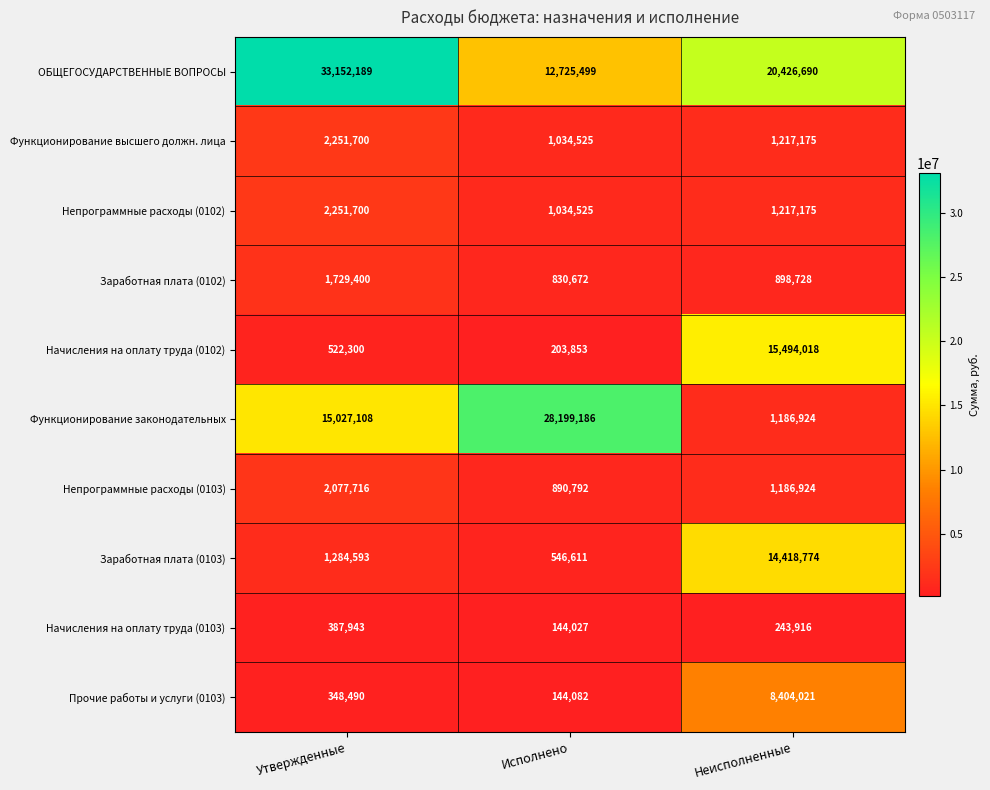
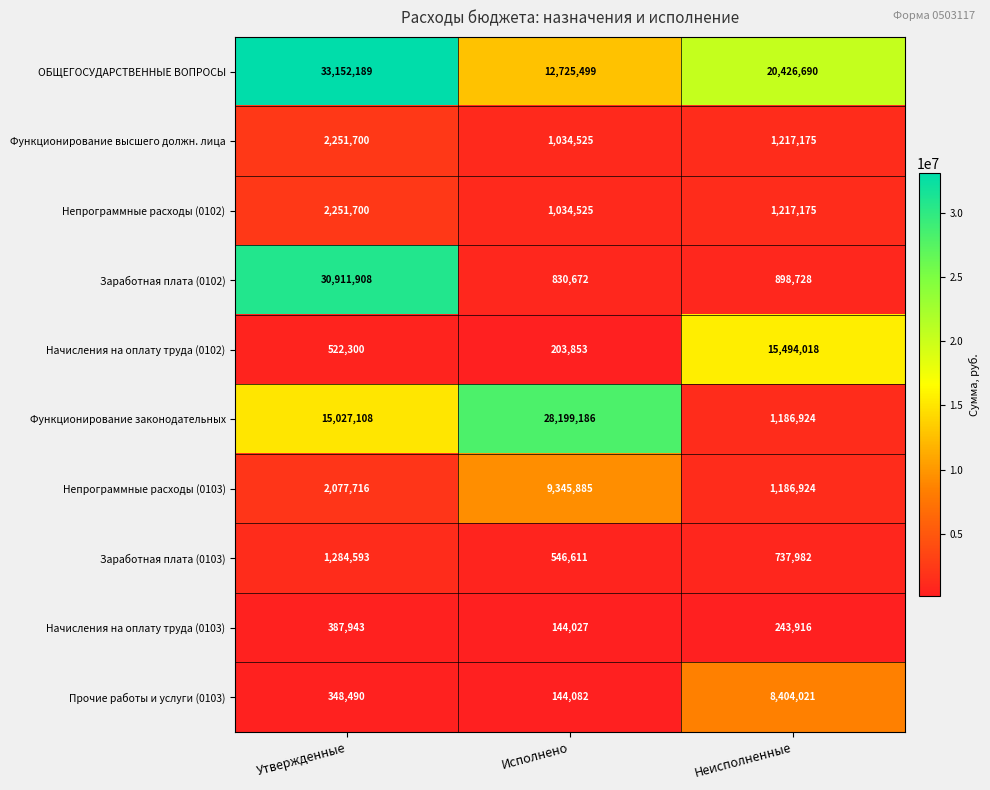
Заработная плата (0102), Утвержденные: 1,729,400 -> 30,911,908
Непрограммные расходы (0103), Исполнено: 890,792 -> 9,345,885
Заработная плата (0103), Неисполненные: 14,418,774 -> 737,982
